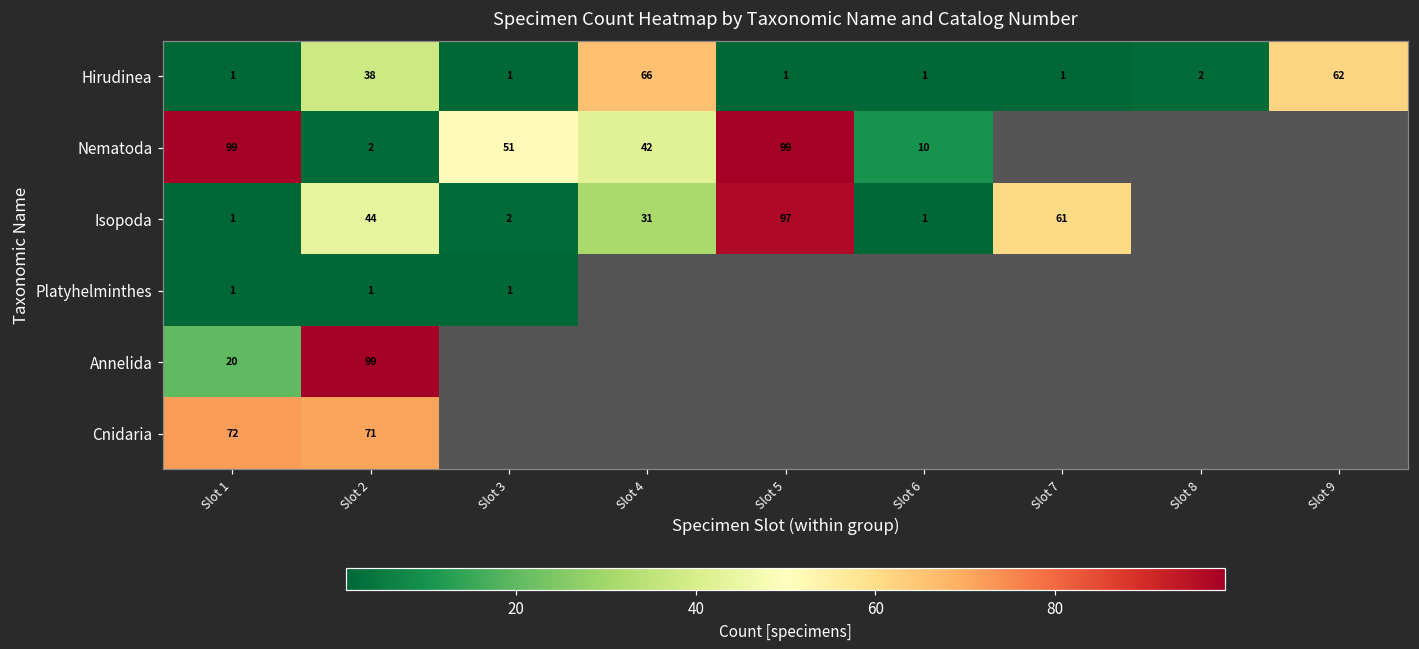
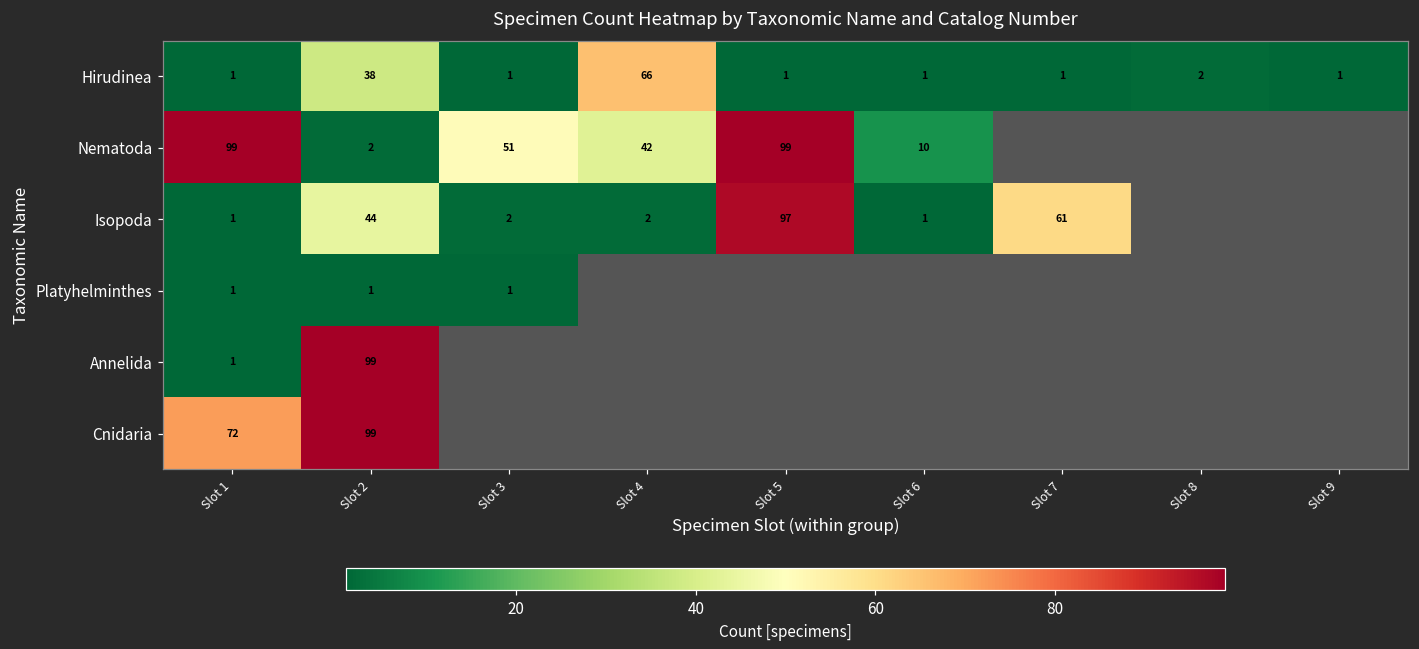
Hirudinea, Slot 9: 62 -> 1
Isopoda, Slot 4: 31 -> 2
Annelida, Slot 1: 20 -> 1
Cnidaria, Slot 2: 71 -> 99
